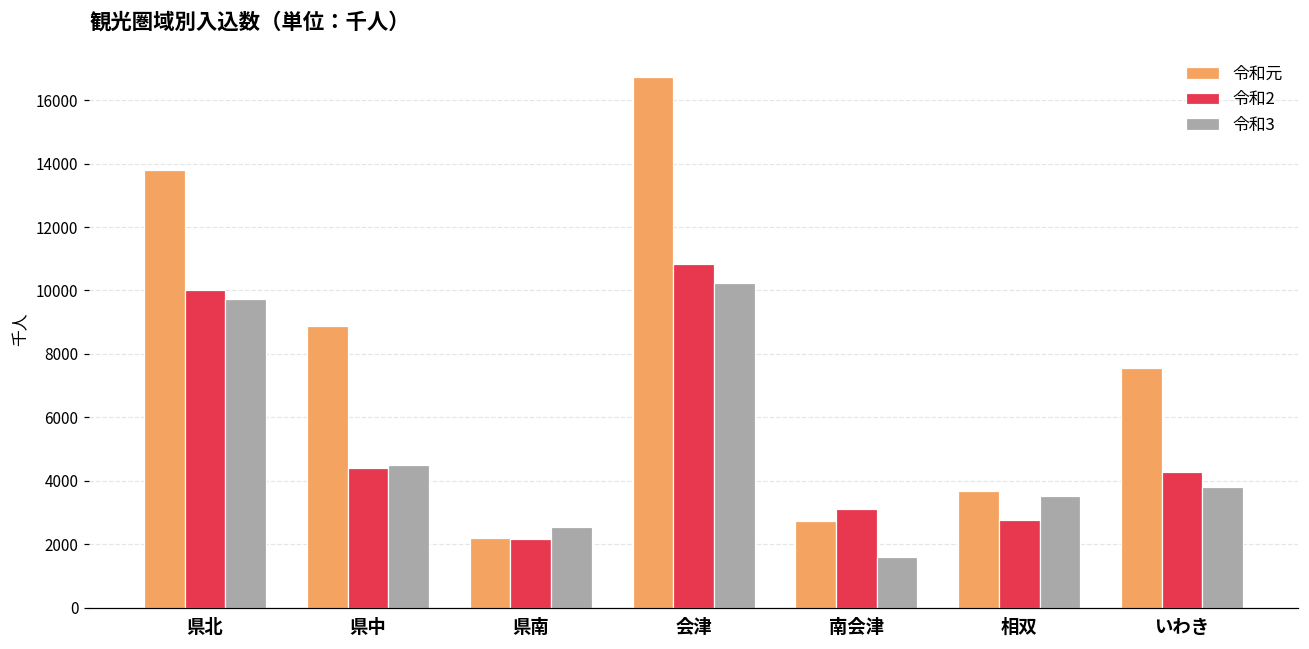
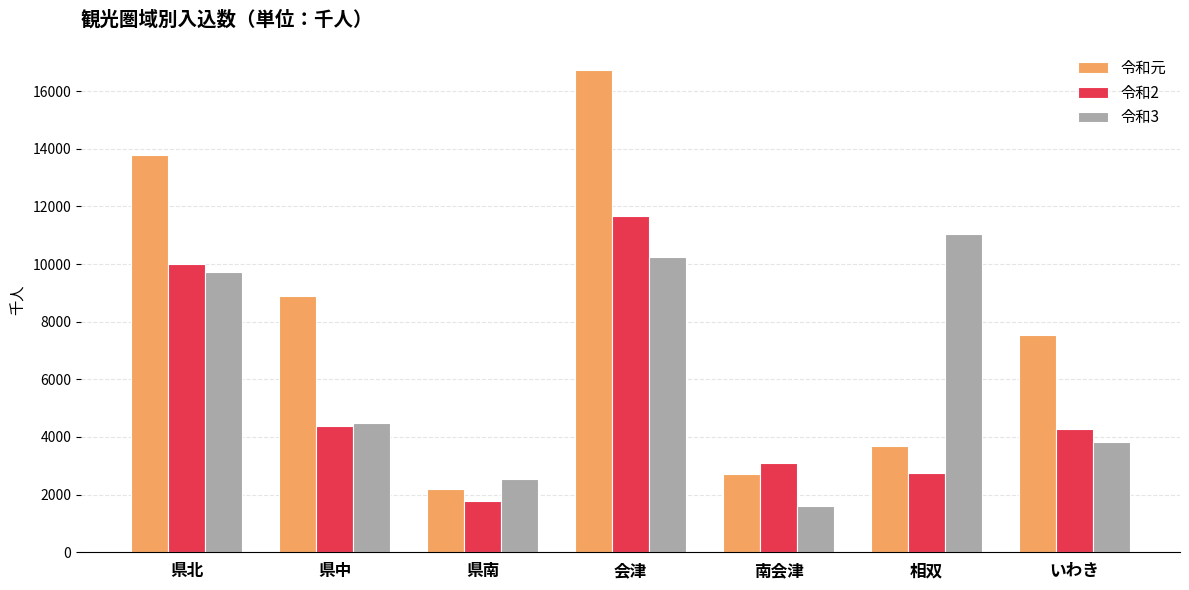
令和2, 県南: 2100 -> 1800
令和2, 会津: 10800 -> 11700
令和3, 相双: 3500 -> 11000
